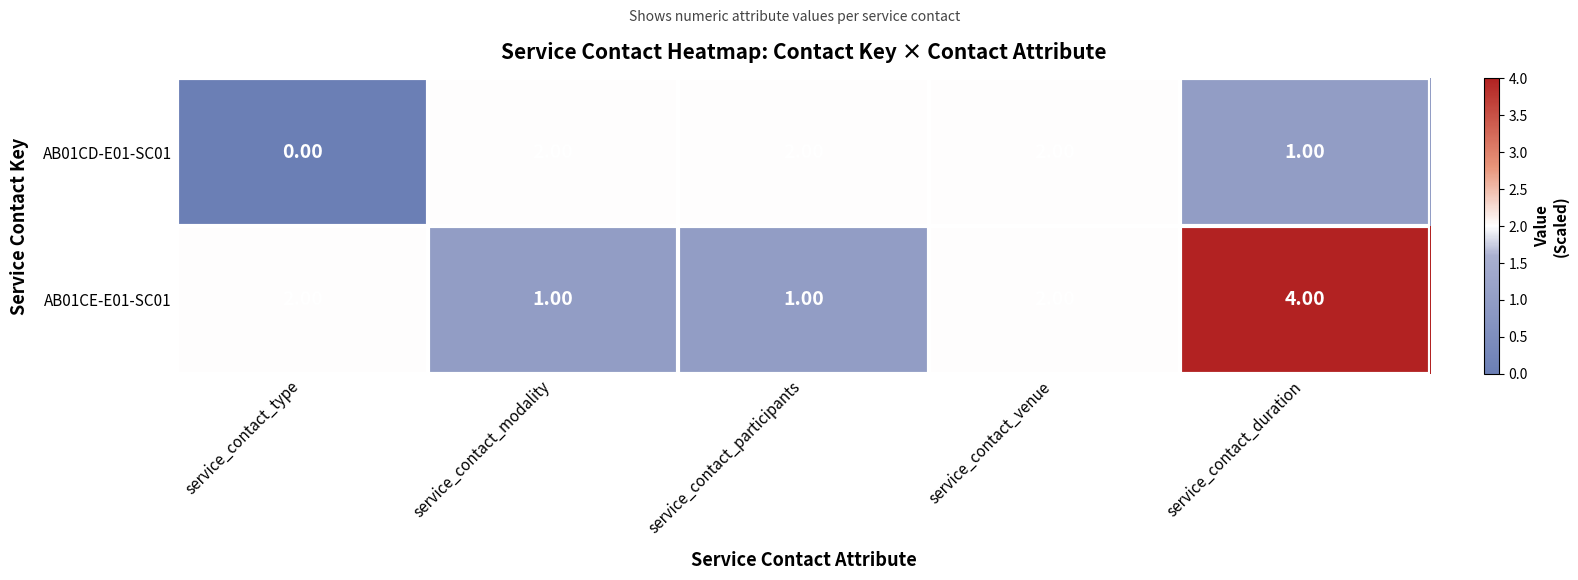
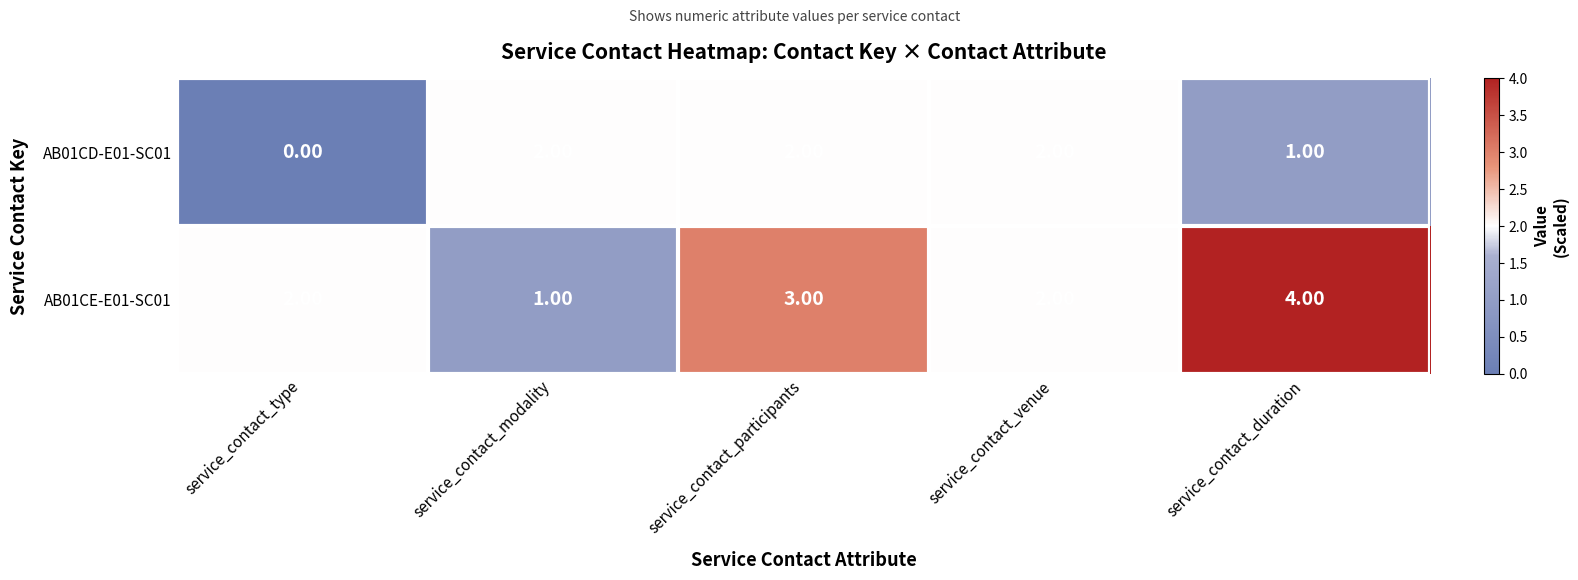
AB01CE-E01-SC01, service_contact_participants: 1.00 -> 3.00
